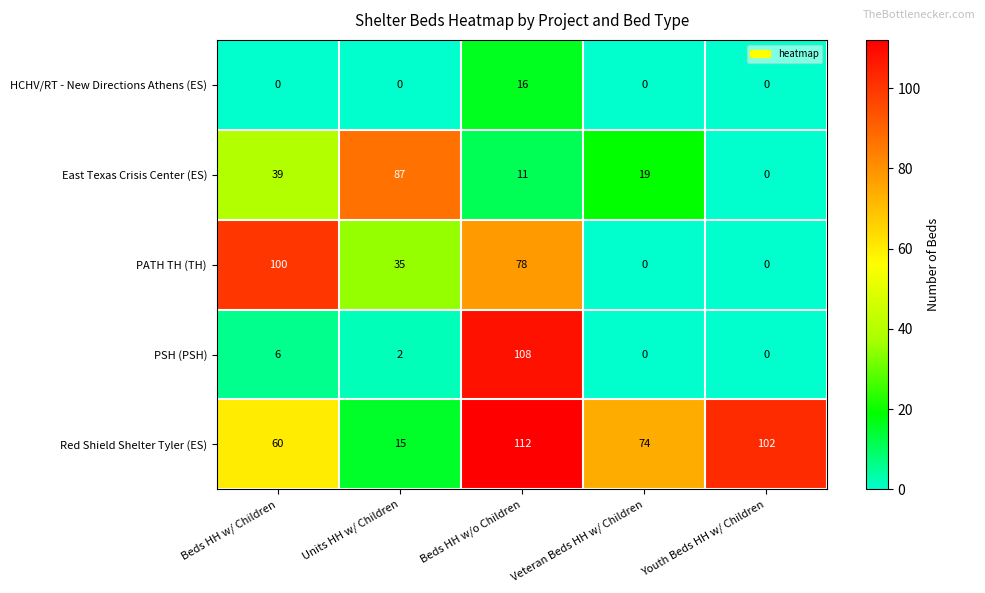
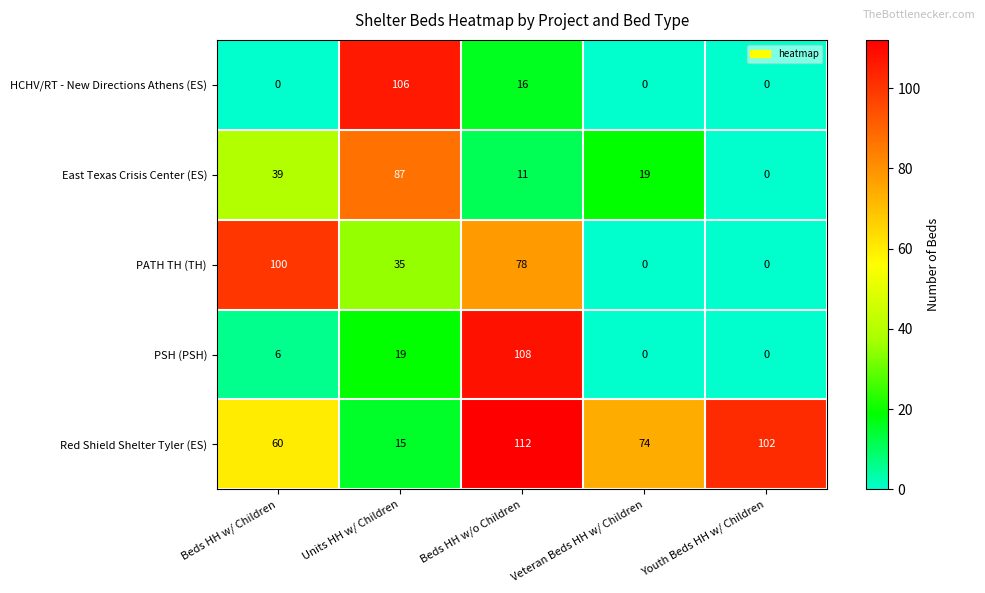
HCHV/RT - New Directions Athens (ES), Units HH w/ Children: 0 -> 106
PSH (PSH), Units HH w/ Children: 2 -> 19
